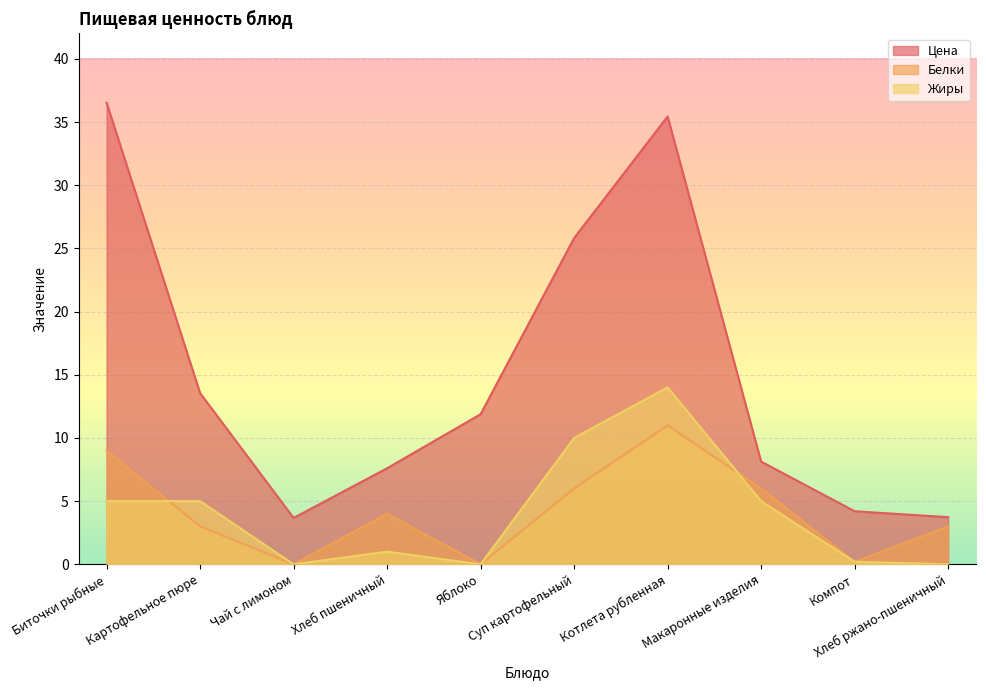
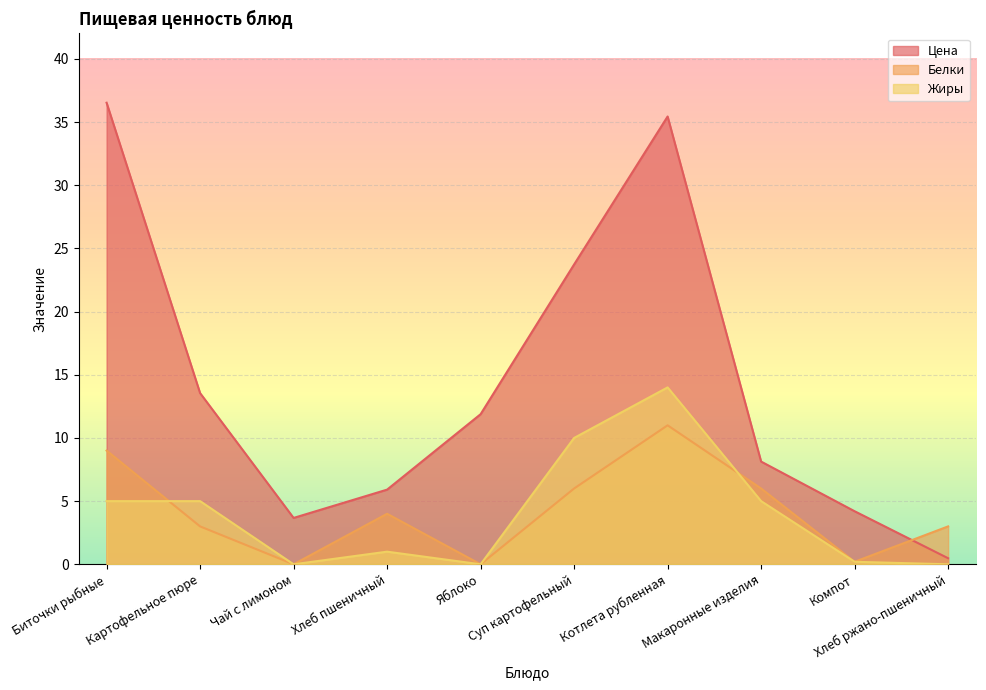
Цена, Хлеб пшеничный: 7.6 -> 5.9
Цена, Суп картофельный: 25.8 -> 23.7
Цена, Хлеб ржано-пшеничный: 3.7 -> 0.5
